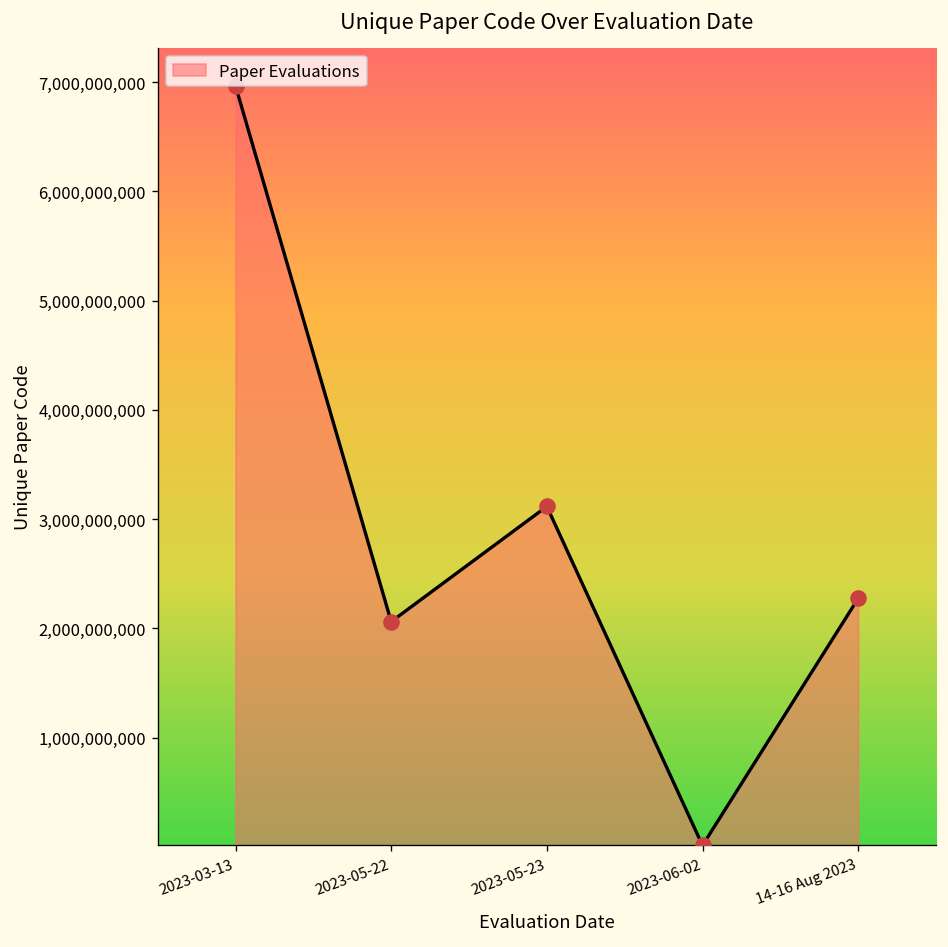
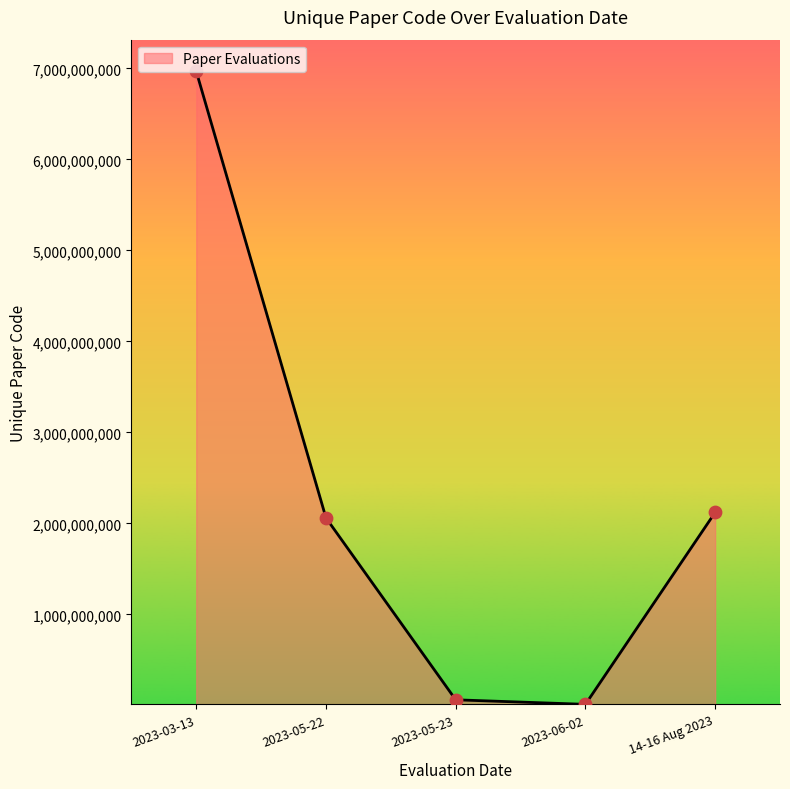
2023-05-23: 3,100,000,000 -> 100,000,000
14-16 Aug 2023: 2,300,000,000 -> 2,100,000,000
